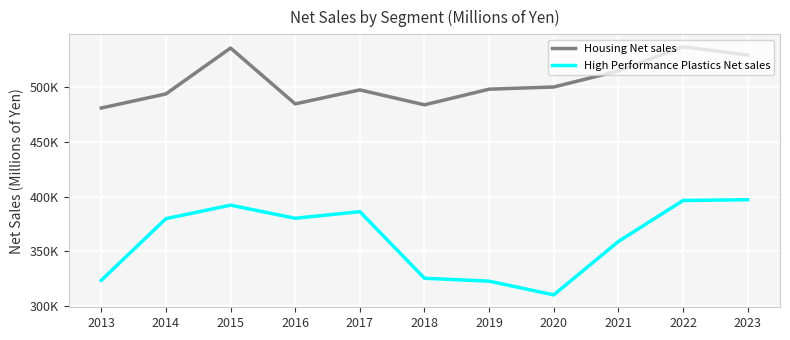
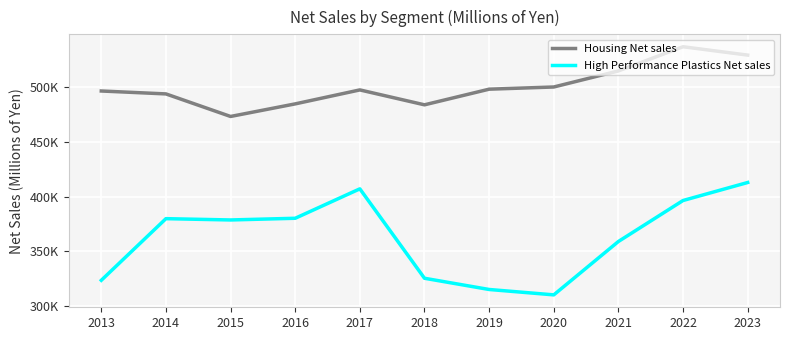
Housing Net sales, 2013: 481000 -> 497000
Housing Net sales, 2015: 536000 -> 473000
High Performance Plastics Net sales, 2015: 392000 -> 379000
High Performance Plastics Net sales, 2017: 386000 -> 407000
High Performance Plastics Net sales, 2019: 322000 -> 315000
High Performance Plastics Net sales, 2023: 397000 -> 413000
